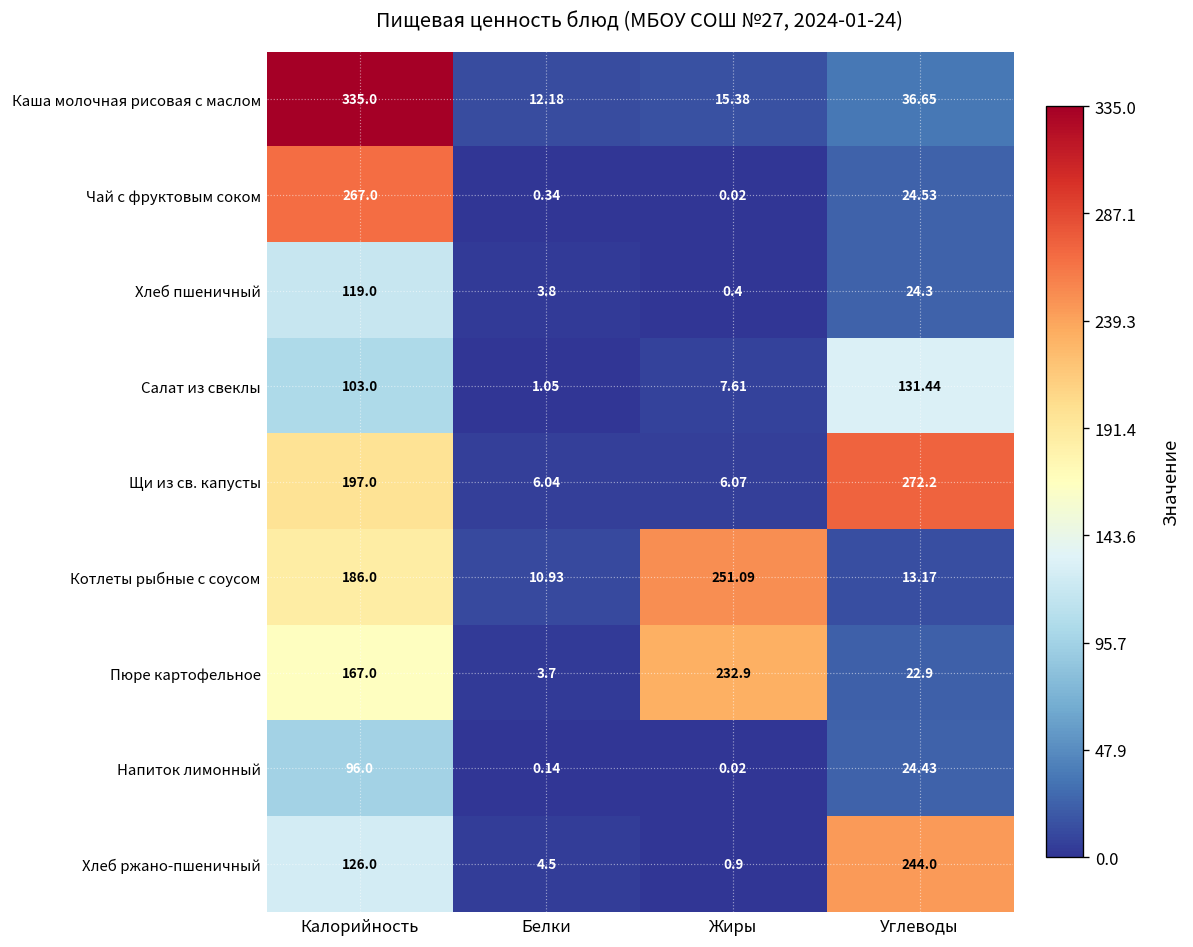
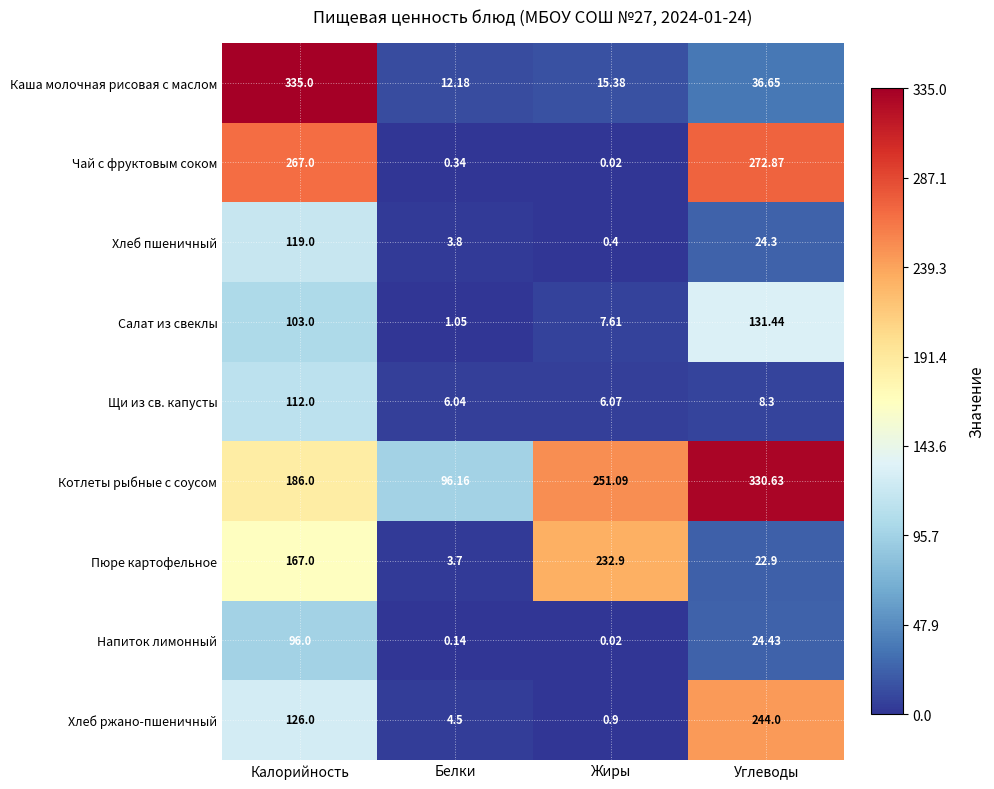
Чай с фруктовым соком, Углеводы: 24.53 -> 272.87
Щи из св. капусты, Калорийность: 197.0 -> 112.0
Щи из св. капусты, Углеводы: 272.2 -> 8.3
Котлеты рыбные с соусом, Белки: 10.93 -> 96.16
Котлеты рыбные с соусом, Углеводы: 13.17 -> 330.63
